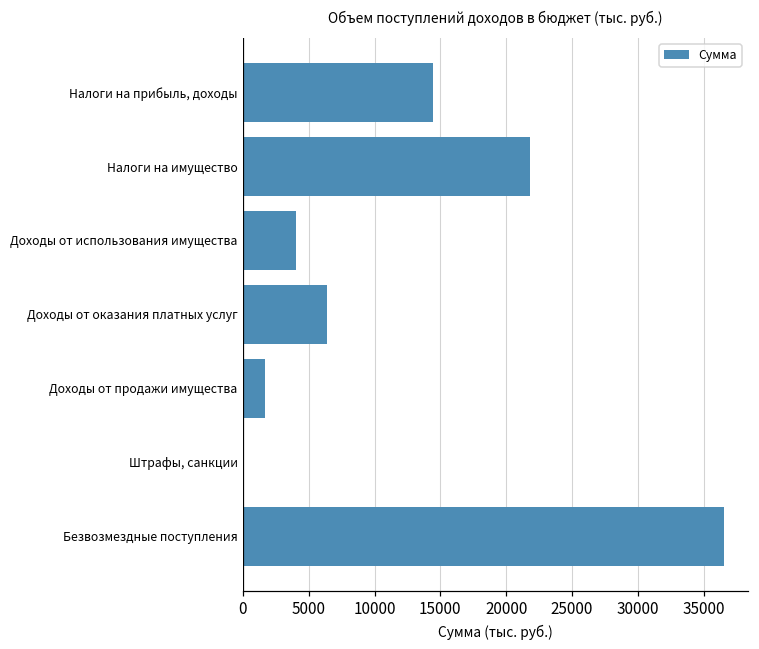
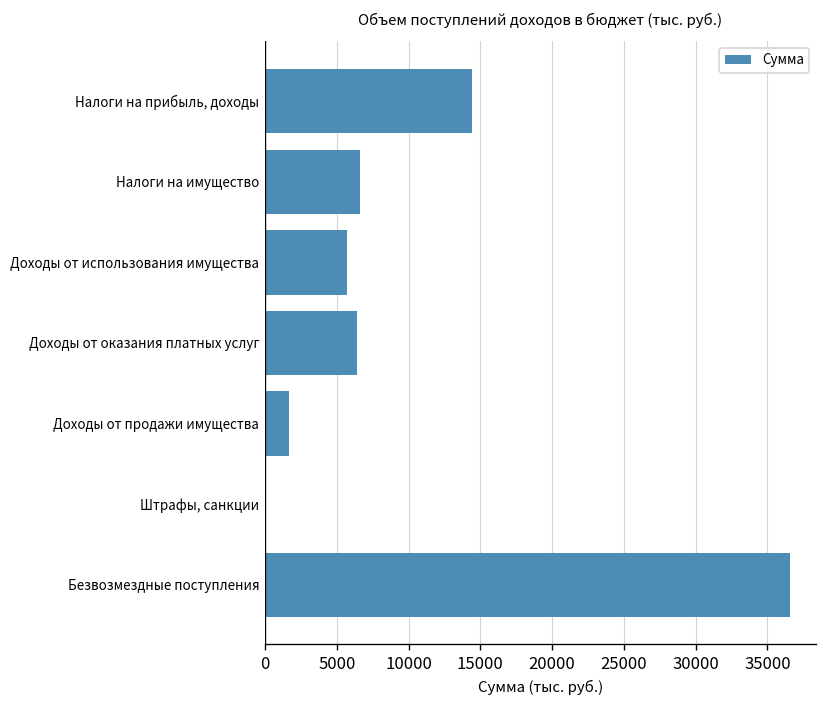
Налоги на имущество: 21800 -> 6600
Доходы от использования имущества: 4000 -> 5700
